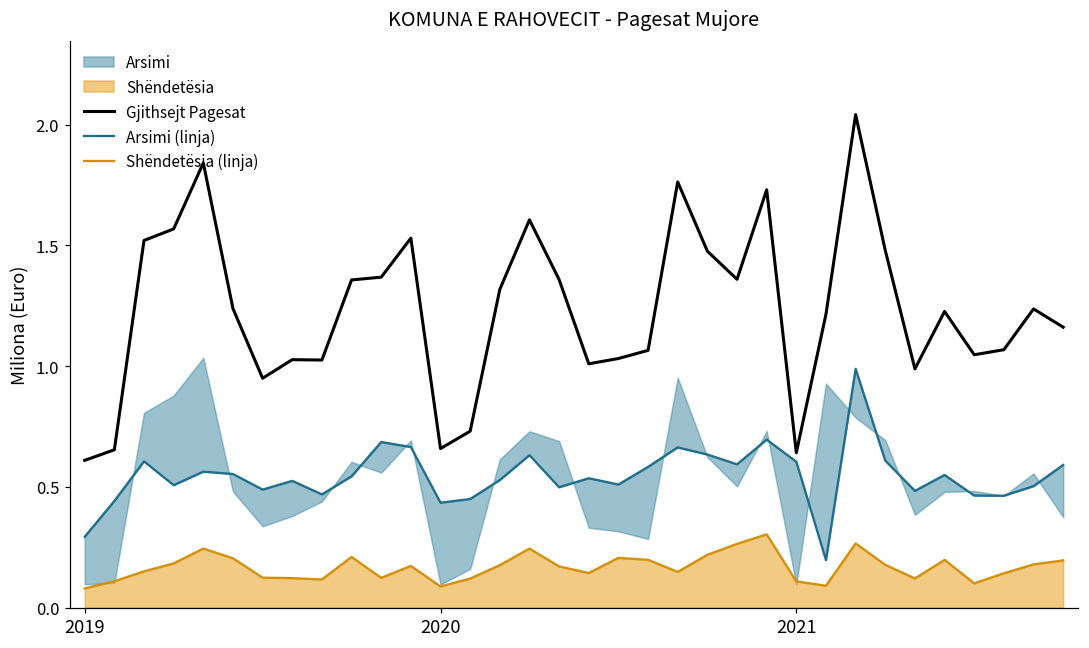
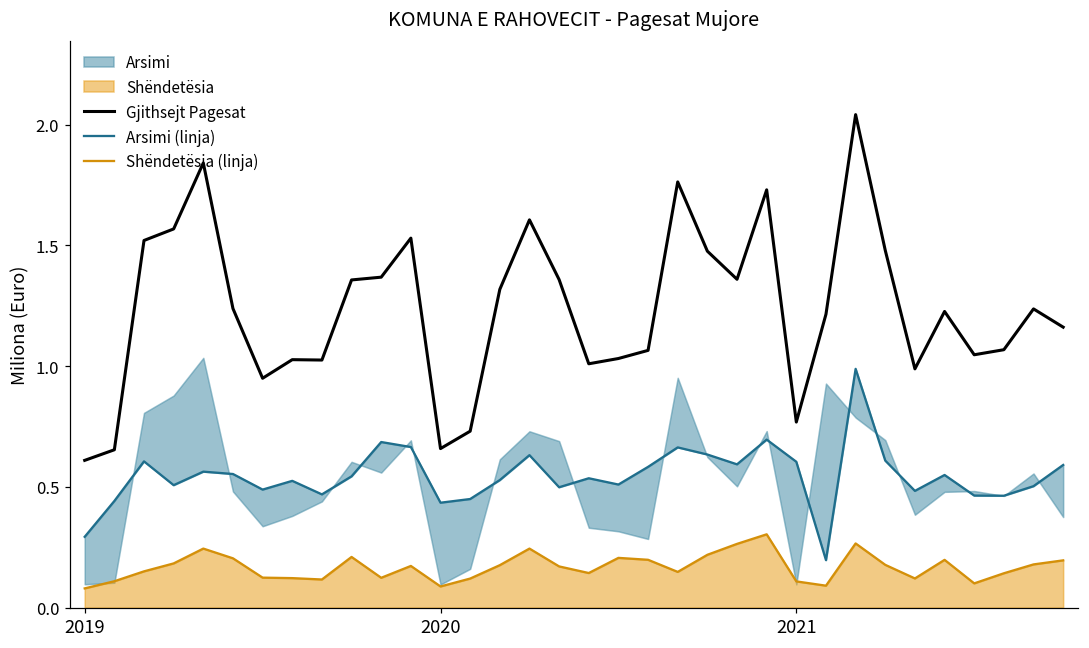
Gjithsejt Pagesat, 2021: 0.64 -> 0.77
